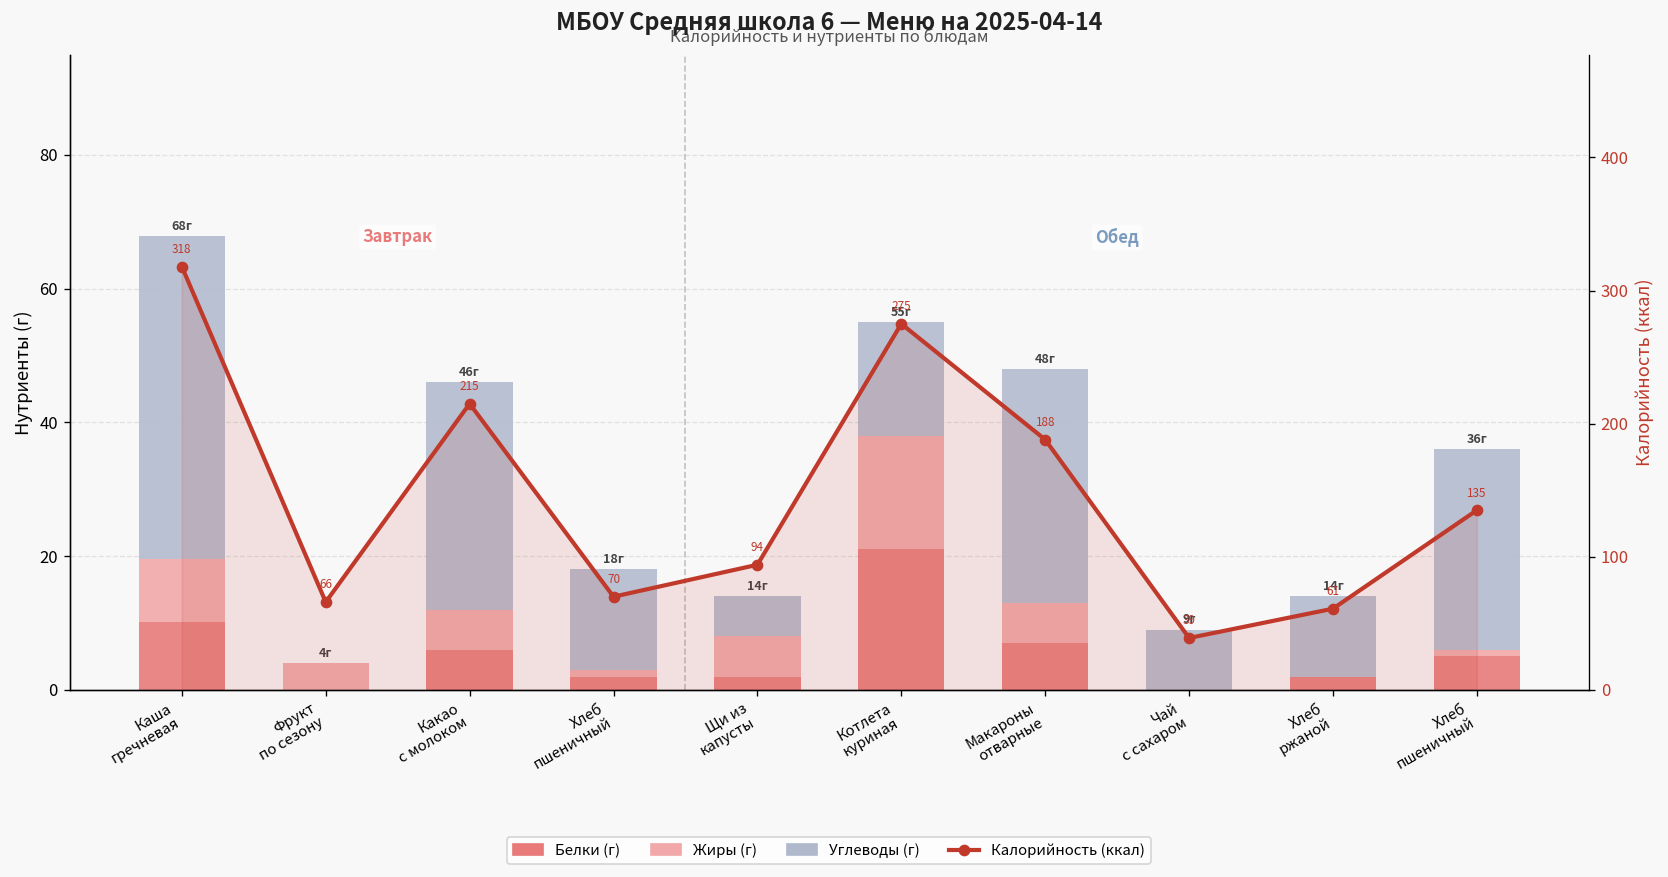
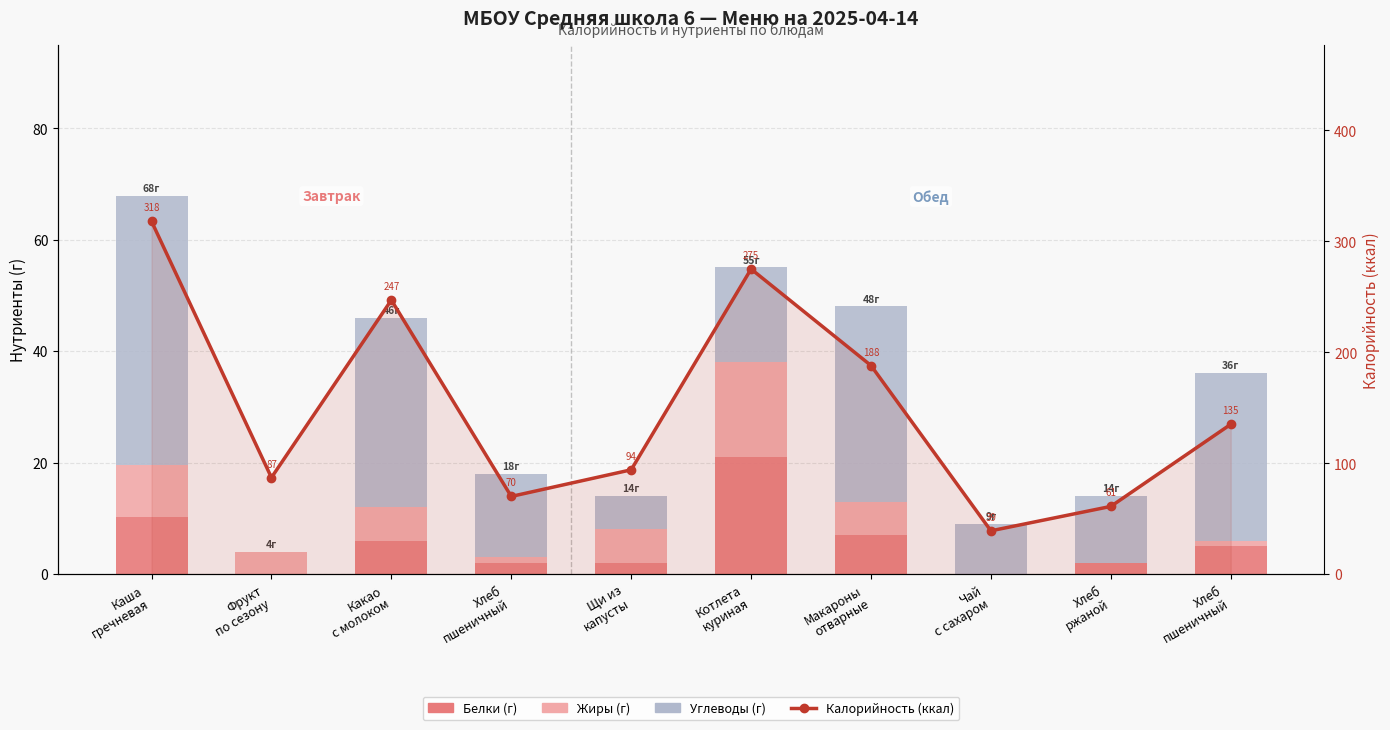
Калорийность (ккал), Фрукт по сезону: 66 -> 87
Калорийность (ккал), Какао с молоком: 215 -> 247
